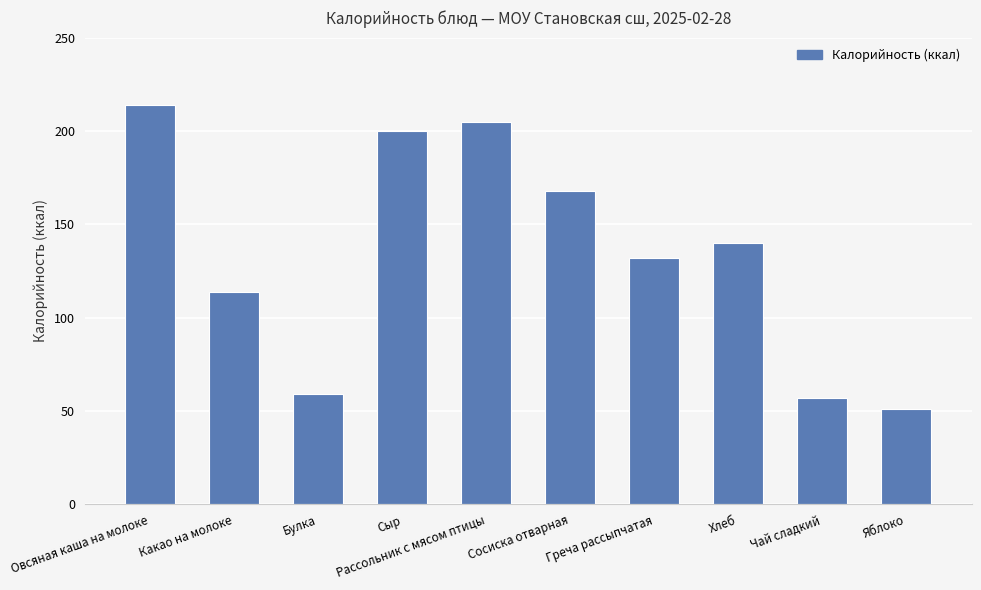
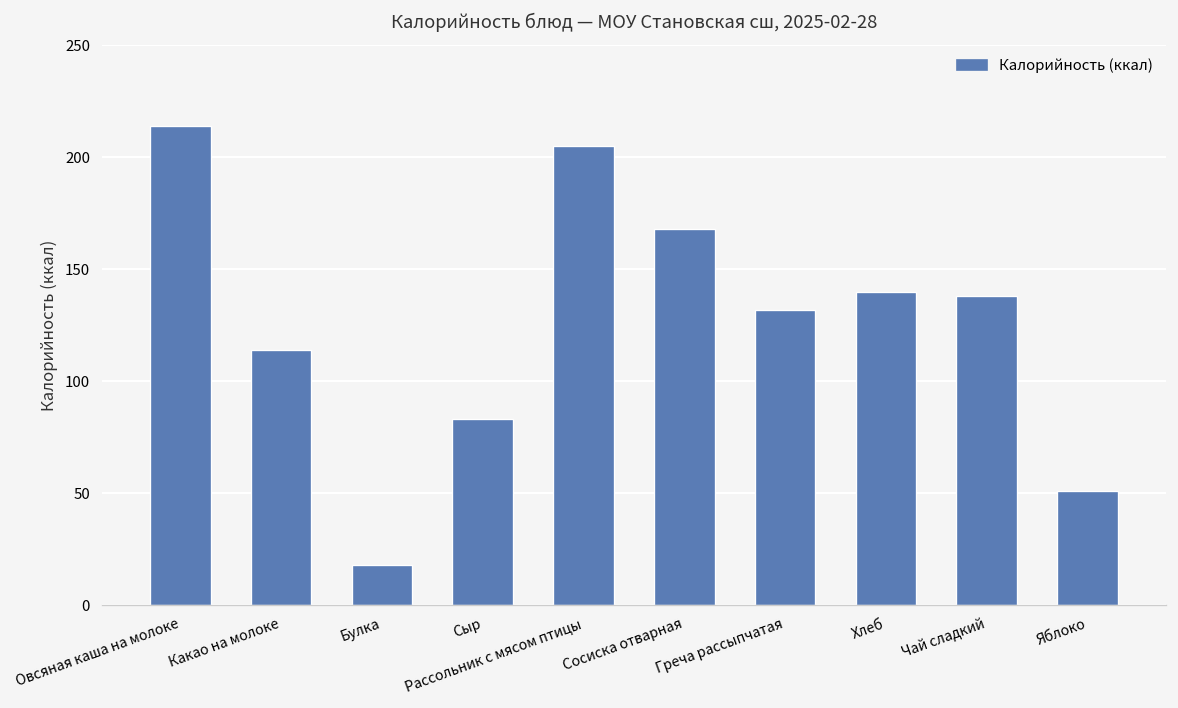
Булка: 59 -> 18
Сыр: 200 -> 83
Чай сладкий: 57 -> 138
